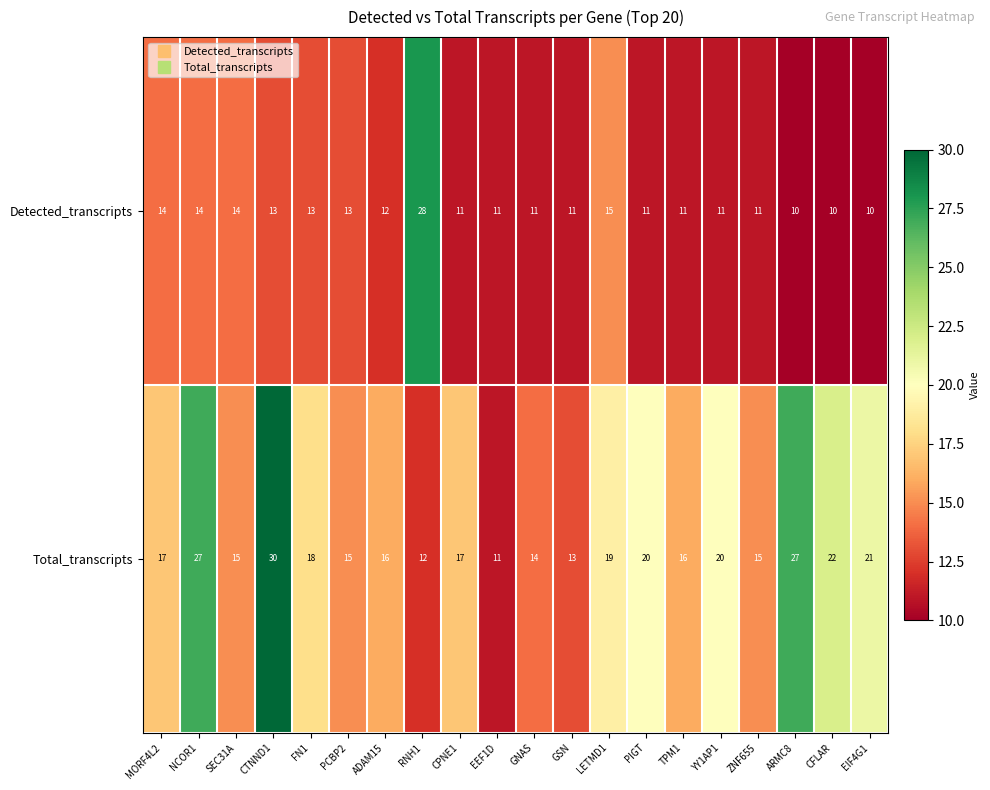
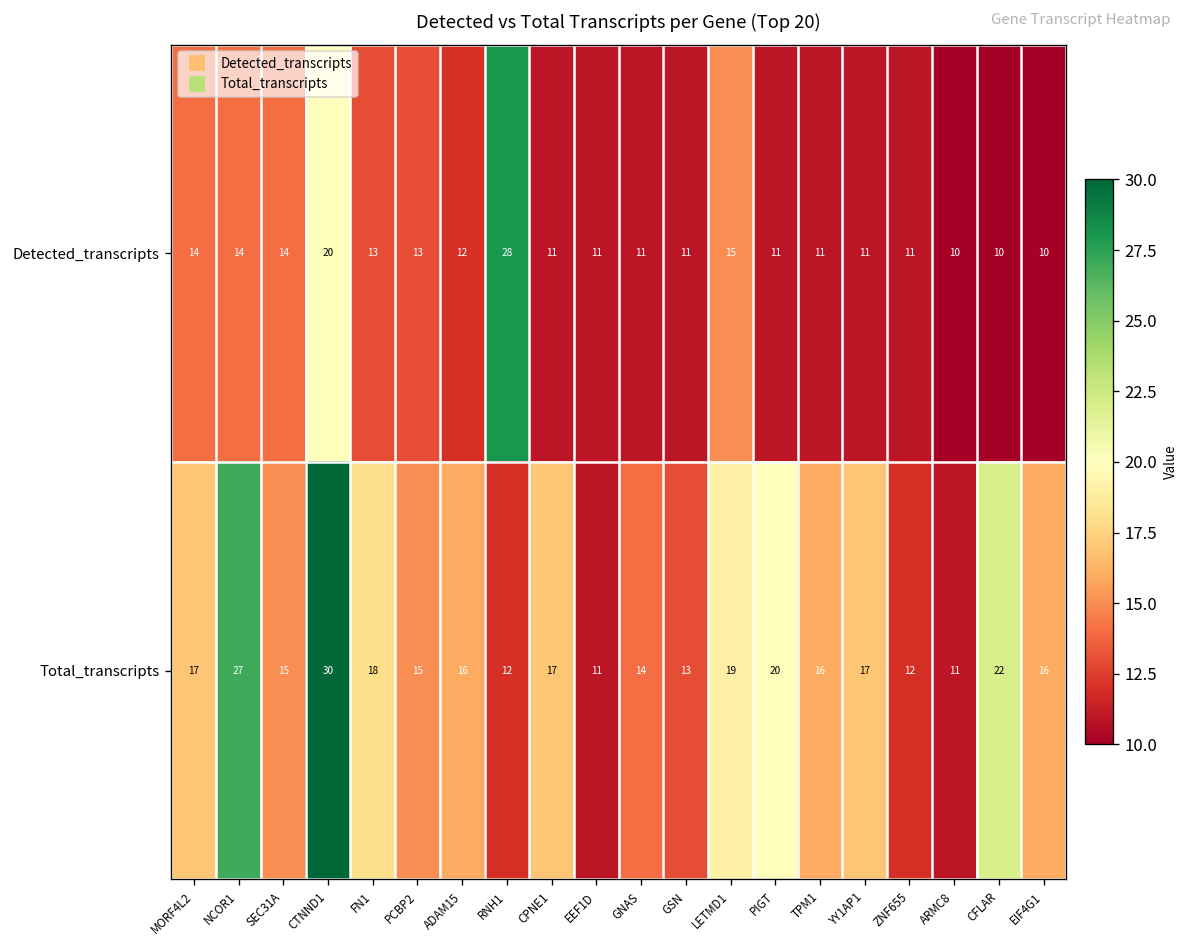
Detected_transcripts, CTNND1: 13 -> 20
Total_transcripts, YY1AP1: 20 -> 17
Total_transcripts, ZNF655: 15 -> 12
Total_transcripts, ARMC8: 27 -> 11
Total_transcripts, EIF4G1: 21 -> 16
